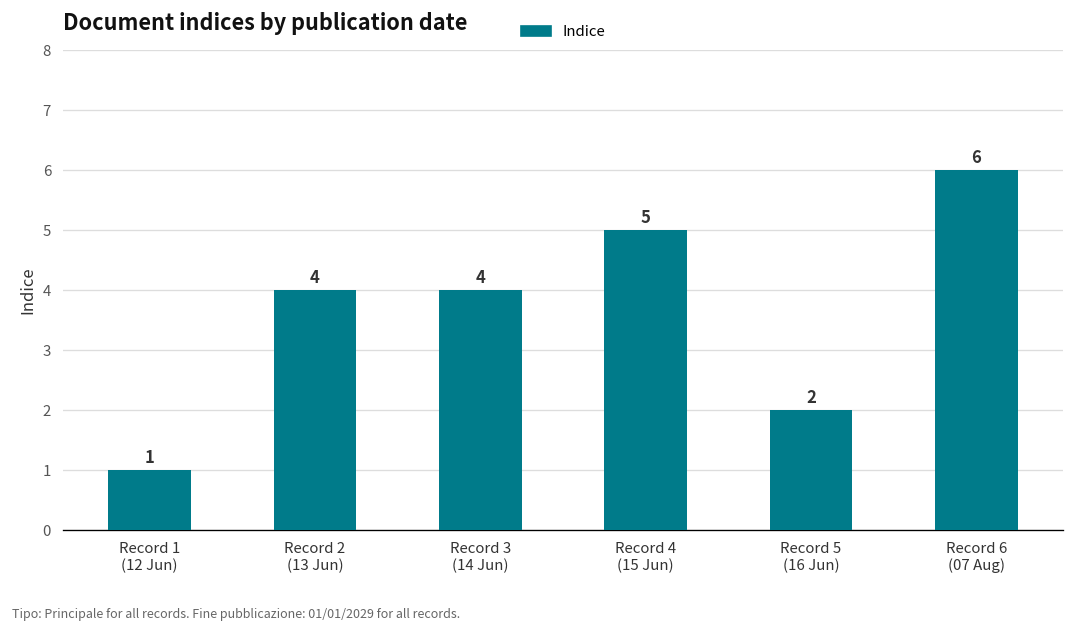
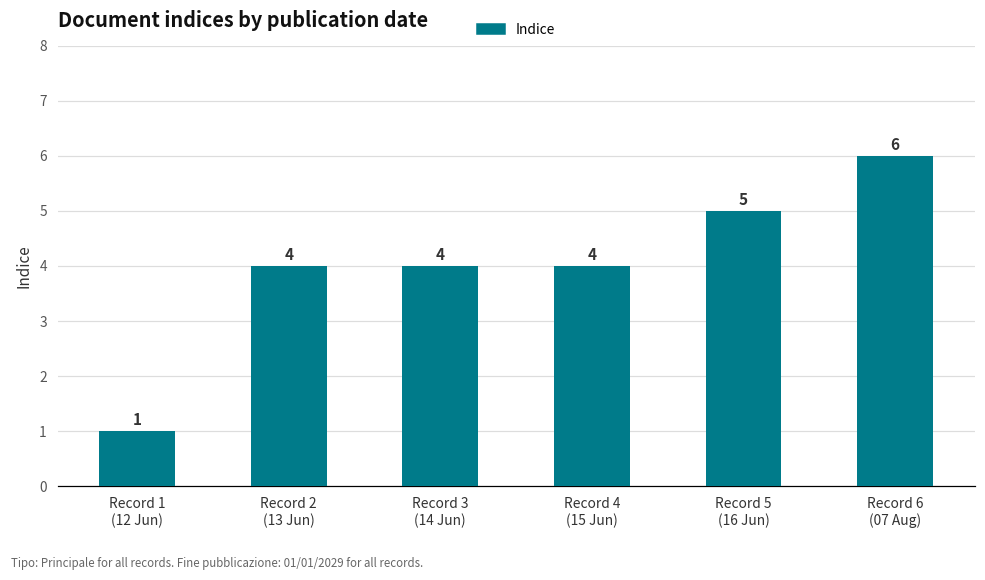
Record 4 (15 Jun): 5 -> 4
Record 5 (16 Jun): 2 -> 5
